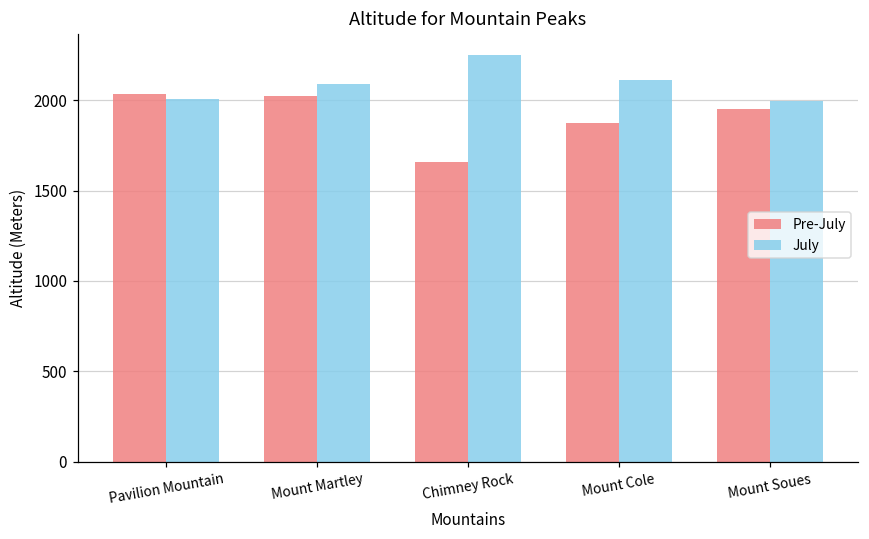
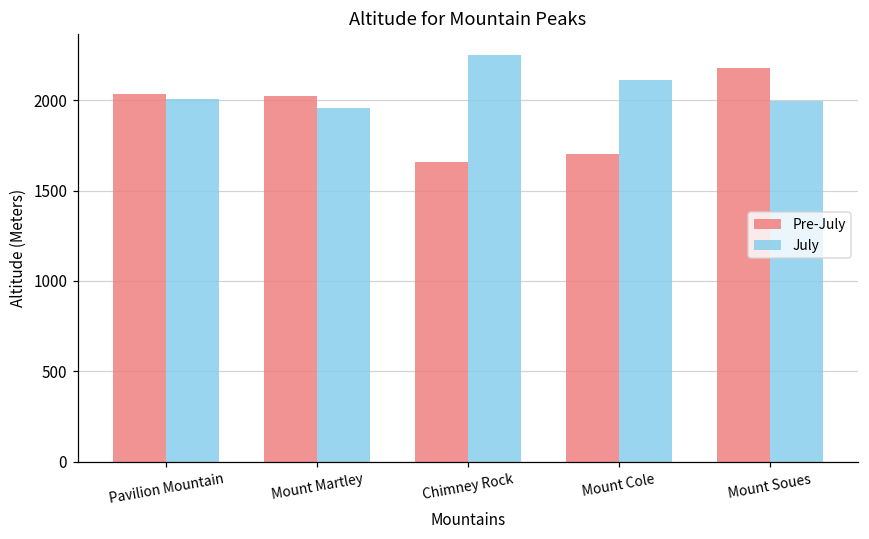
July, Mount Martley: 2090 -> 1960
Pre-July, Mount Cole: 1870 -> 1700
Pre-July, Mount Soues: 1950 -> 2180
